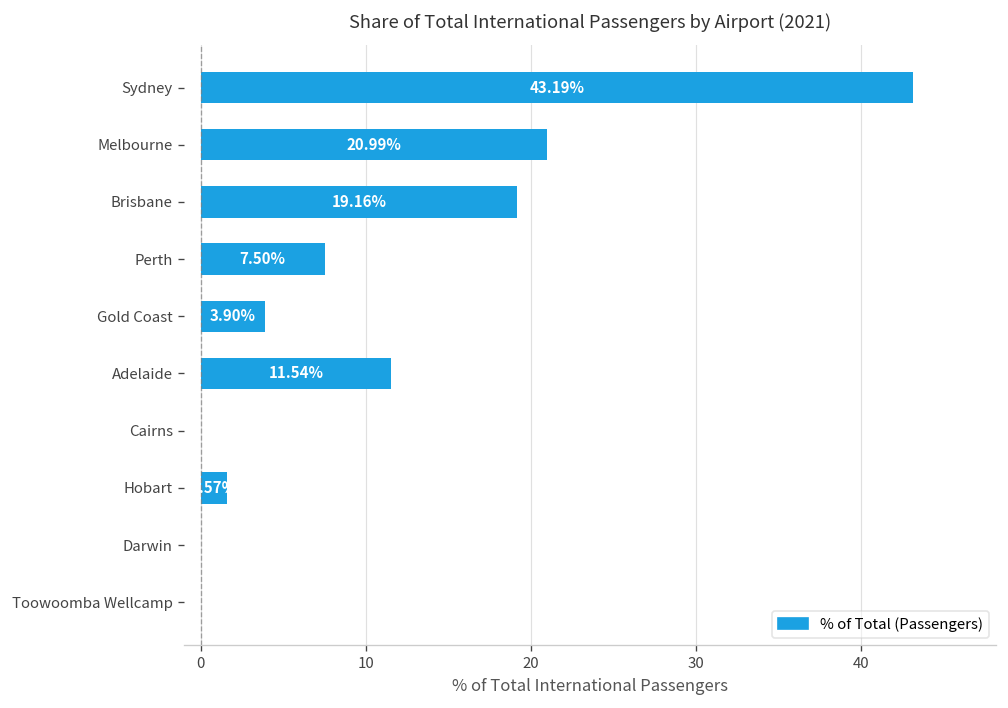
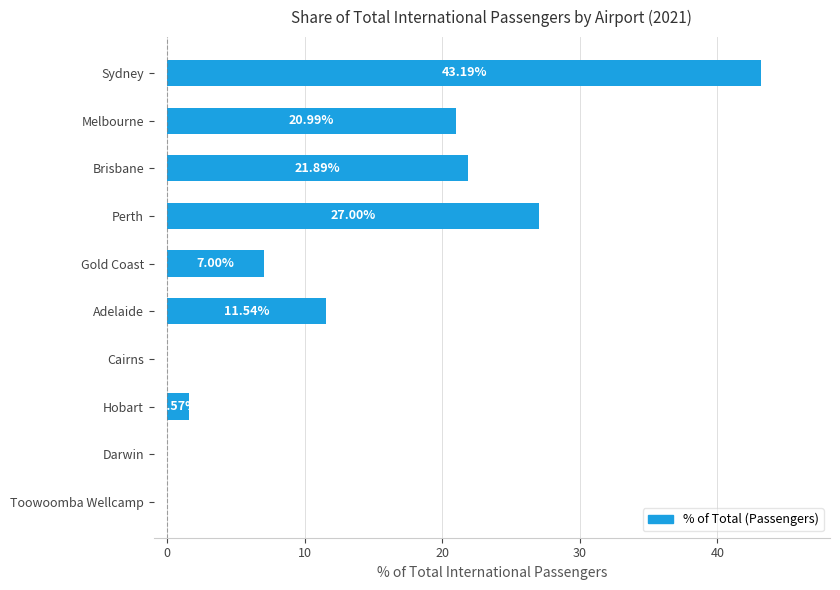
Brisbane: 19.16% -> 21.89%
Perth: 7.50% -> 27.00%
Gold Coast: 3.90% -> 7.00%
